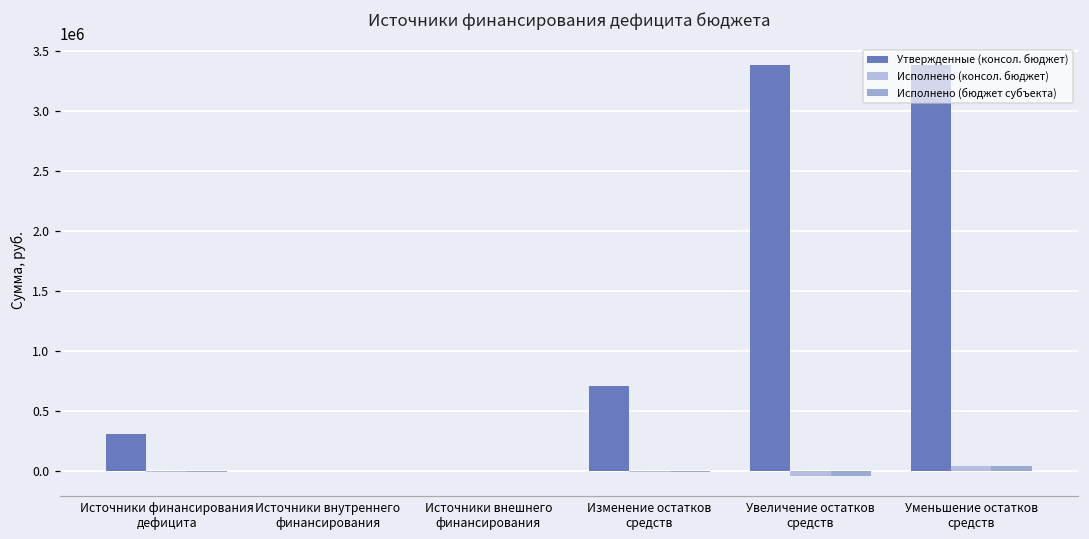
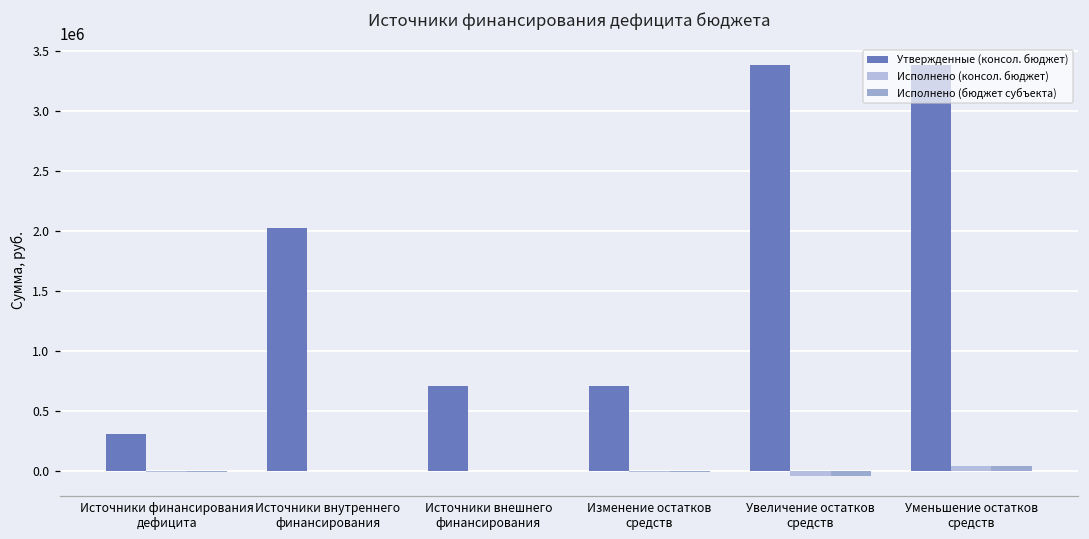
Утвержденные (консол. бюджет), Источники внутреннего финансирования: 0 -> 2030000
Утвержденные (консол. бюджет), Источники внешнего финансирования: 0 -> 700000
